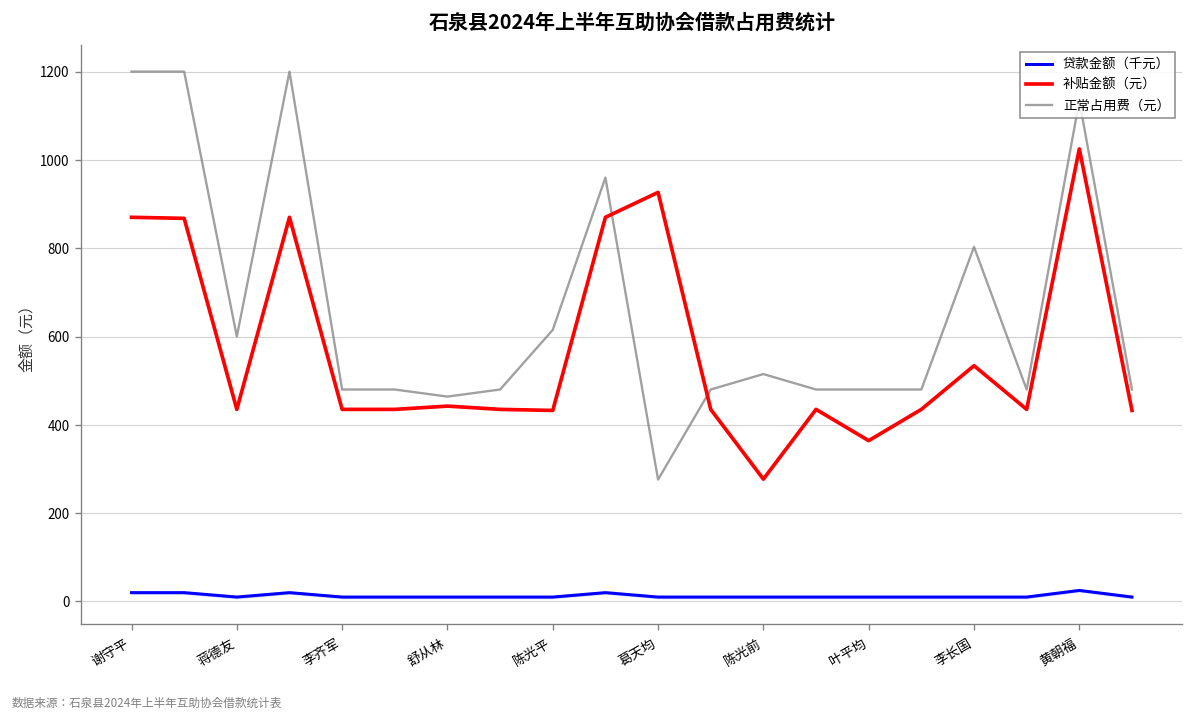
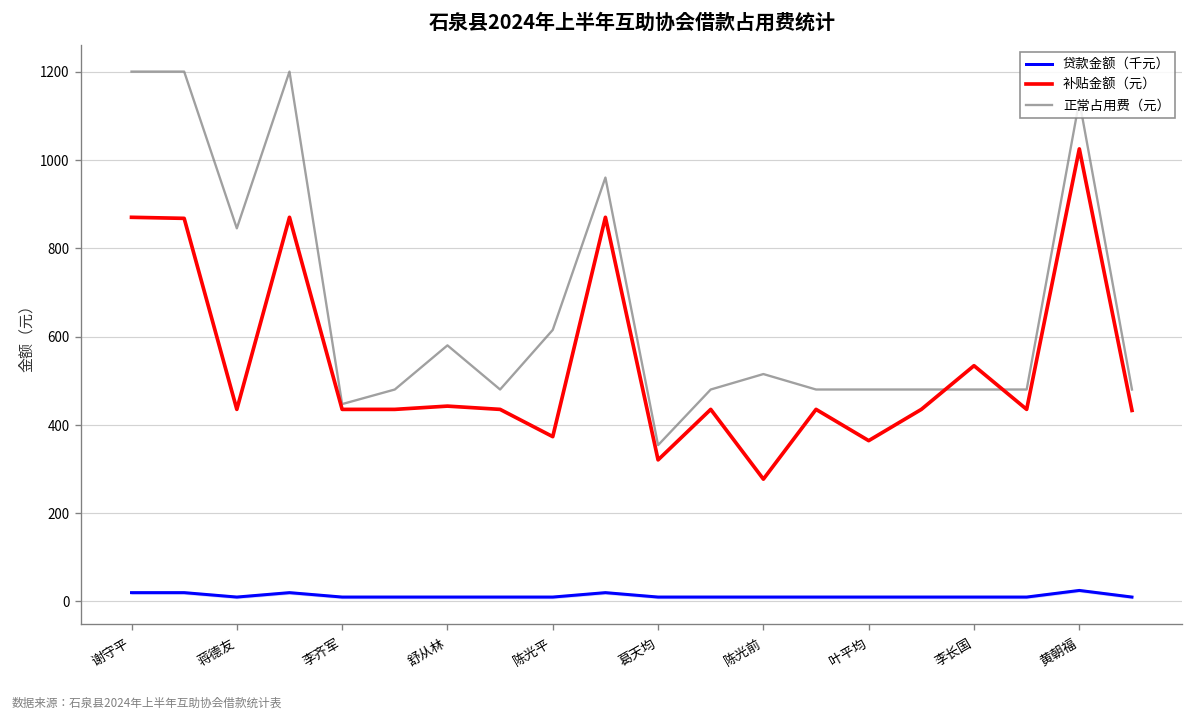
正常占用费（元）, 蒋德友: 600 -> 850
正常占用费（元）, 李齐军: 480 -> 450
正常占用费（元）, 舒从林: 460 -> 580
补贴金额（元）, 陈光平: 430 -> 370
补贴金额（元）, 葛天均: 930 -> 320
正常占用费（元）, 葛天均: 280 -> 350
正常占用费（元）, 李长国: 800 -> 480
